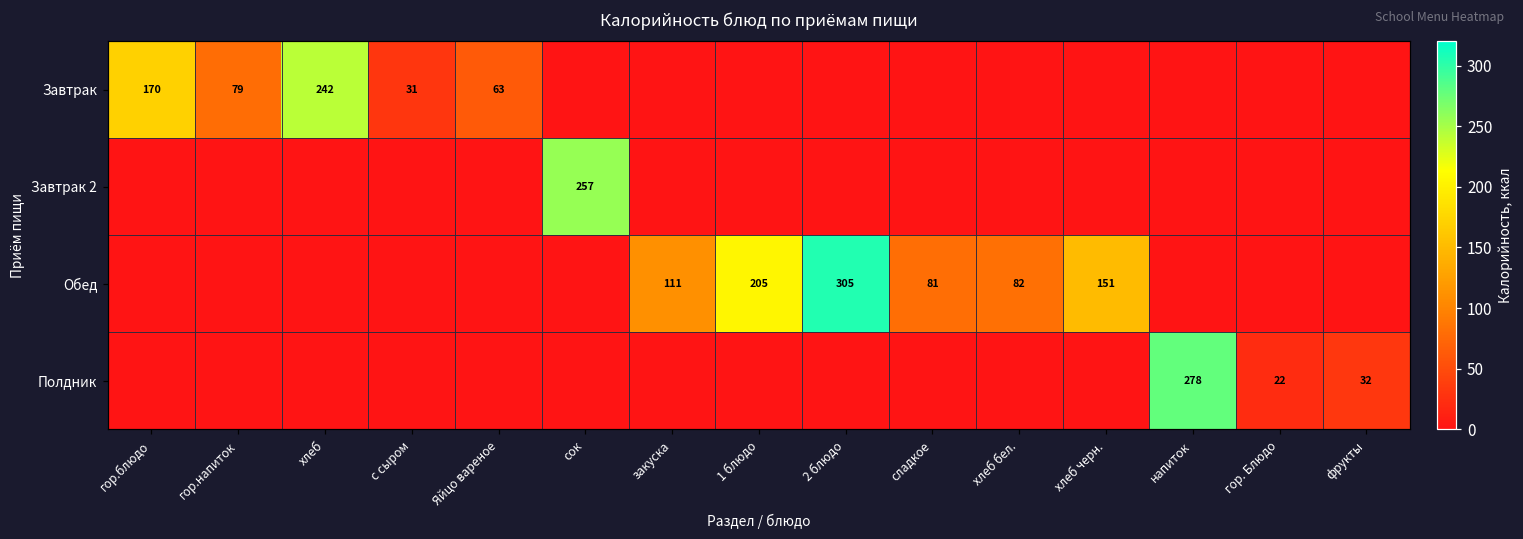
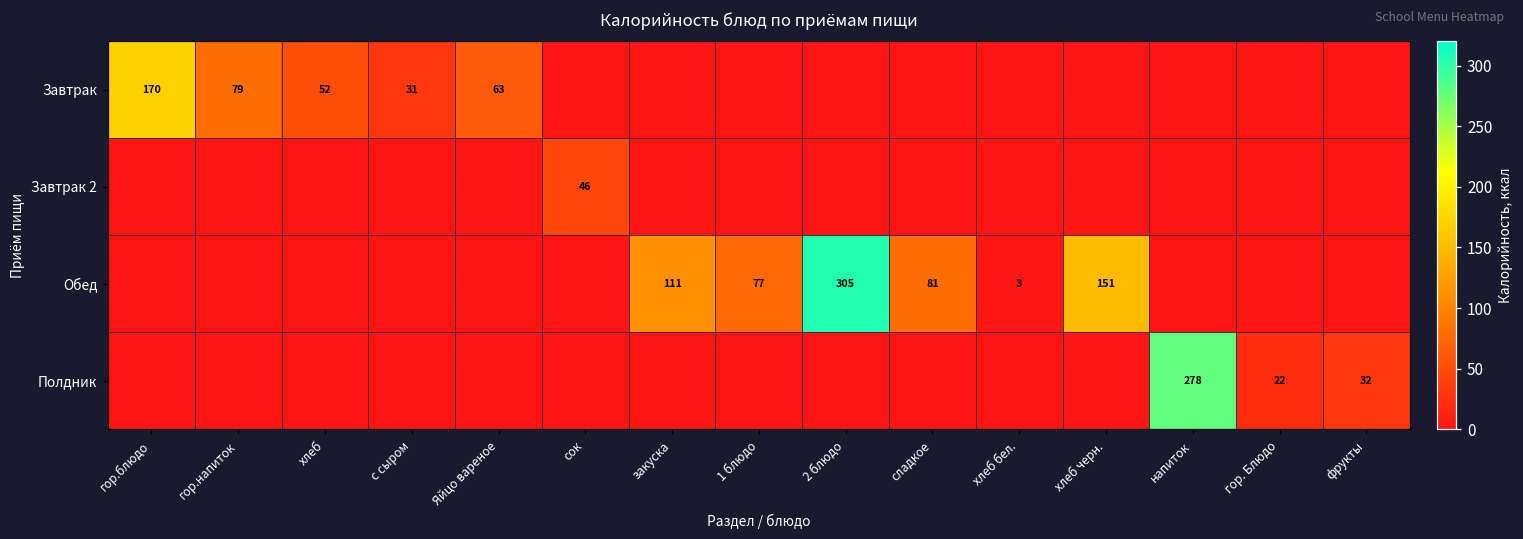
Завтрак, хлеб: 242 -> 52
Завтрак 2, сок: 257 -> 46
Обед, 1 блюдо: 205 -> 77
Обед, хлеб бел.: 82 -> 3
